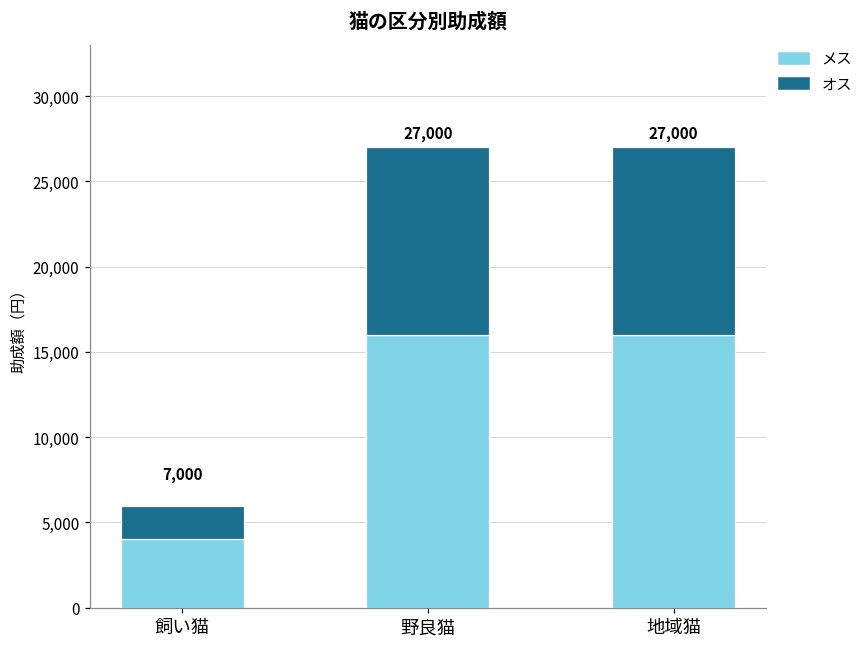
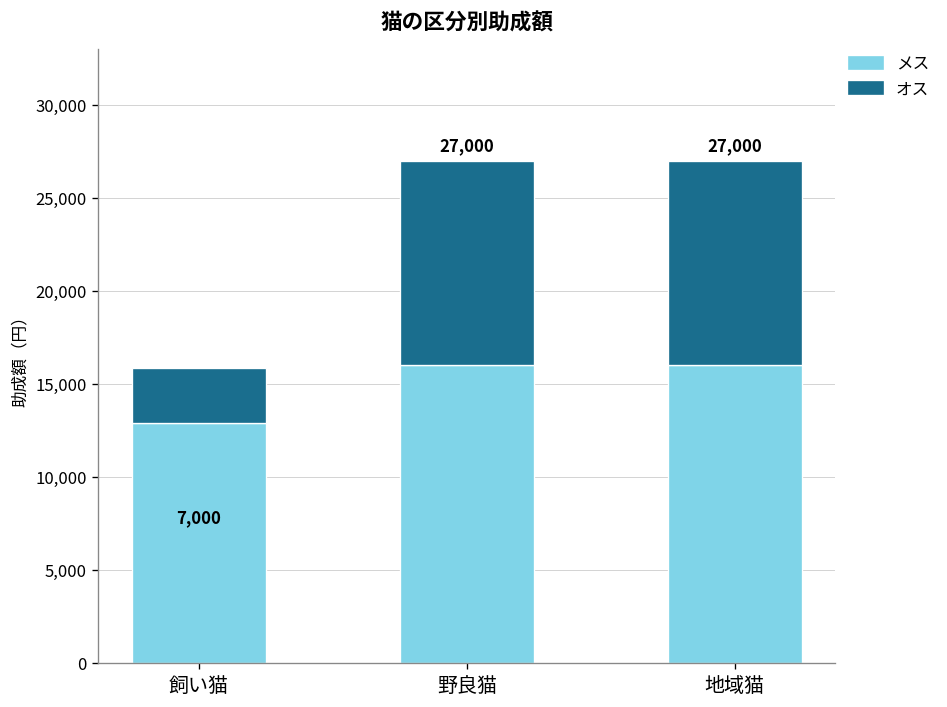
メス, 飼い猫: 4,000 -> 12,900
オス, 飼い猫: 2,000 -> 3,000
